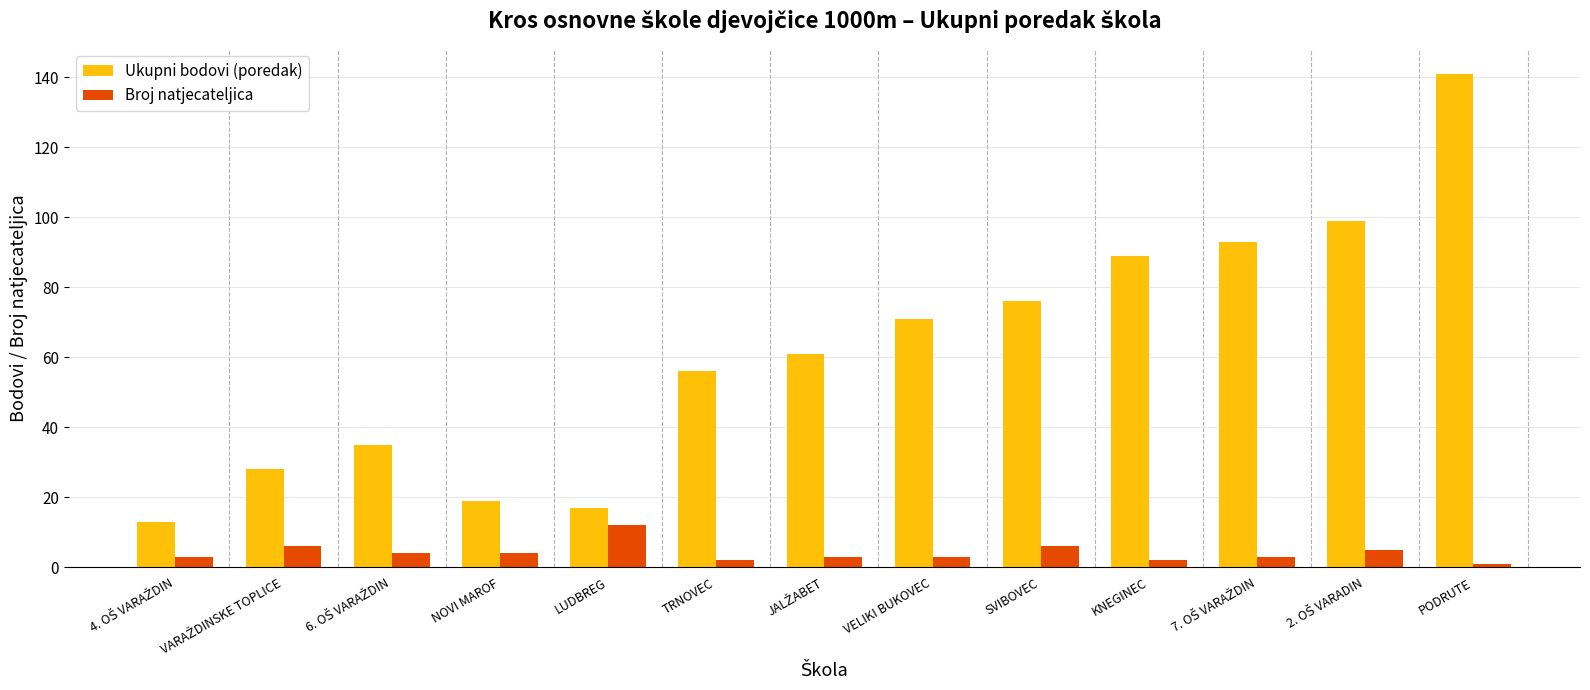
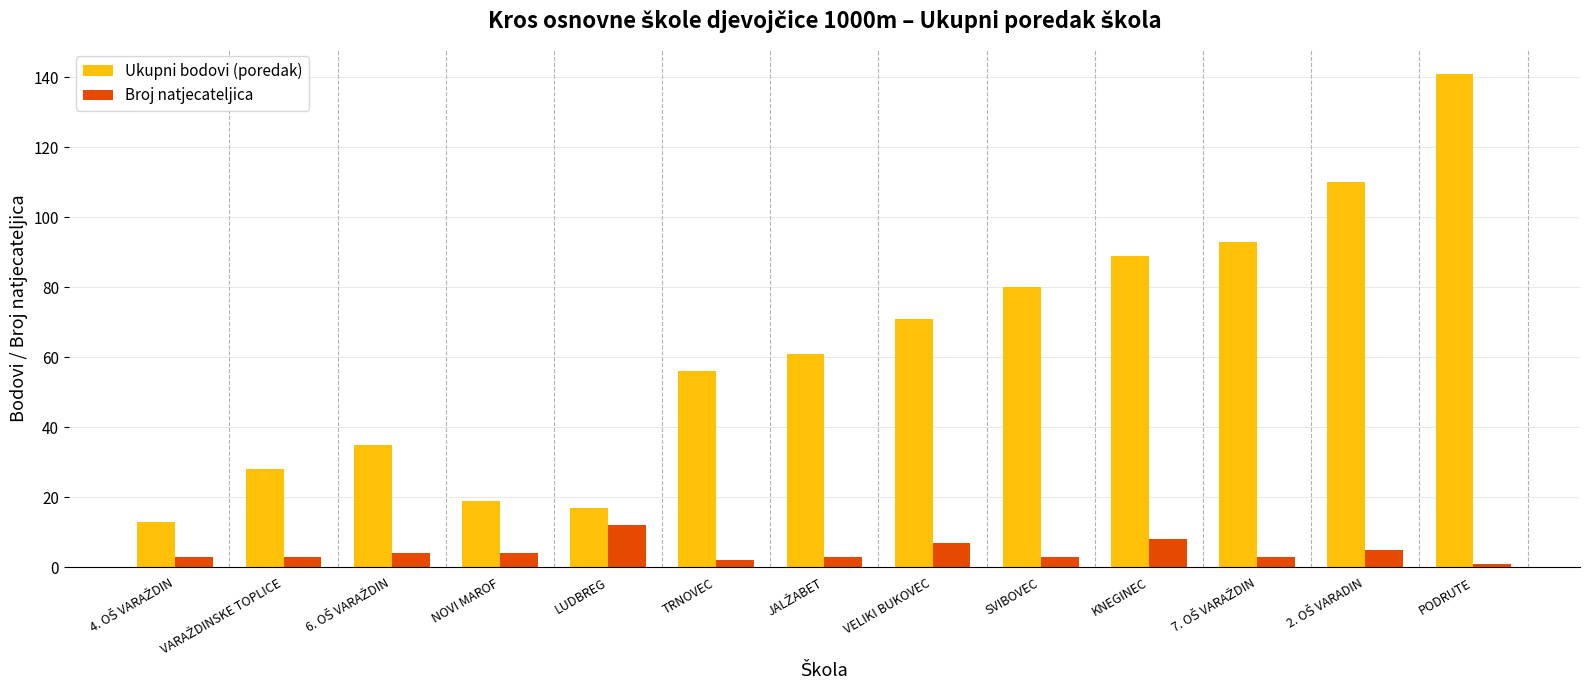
Broj natjecateljica, VARAŽDINSKE TOPLICE: 6 -> 3
Broj natjecateljica, VELIKI BUKOVEC: 3 -> 7
Ukupni bodovi (poredak), SVIBOVEC: 76 -> 80
Broj natjecateljica, SVIBOVEC: 6 -> 3
Broj natjecateljica, KNEGINEC: 2 -> 8
Ukupni bodovi (poredak), 2. OŠ VARADIN: 99 -> 110
